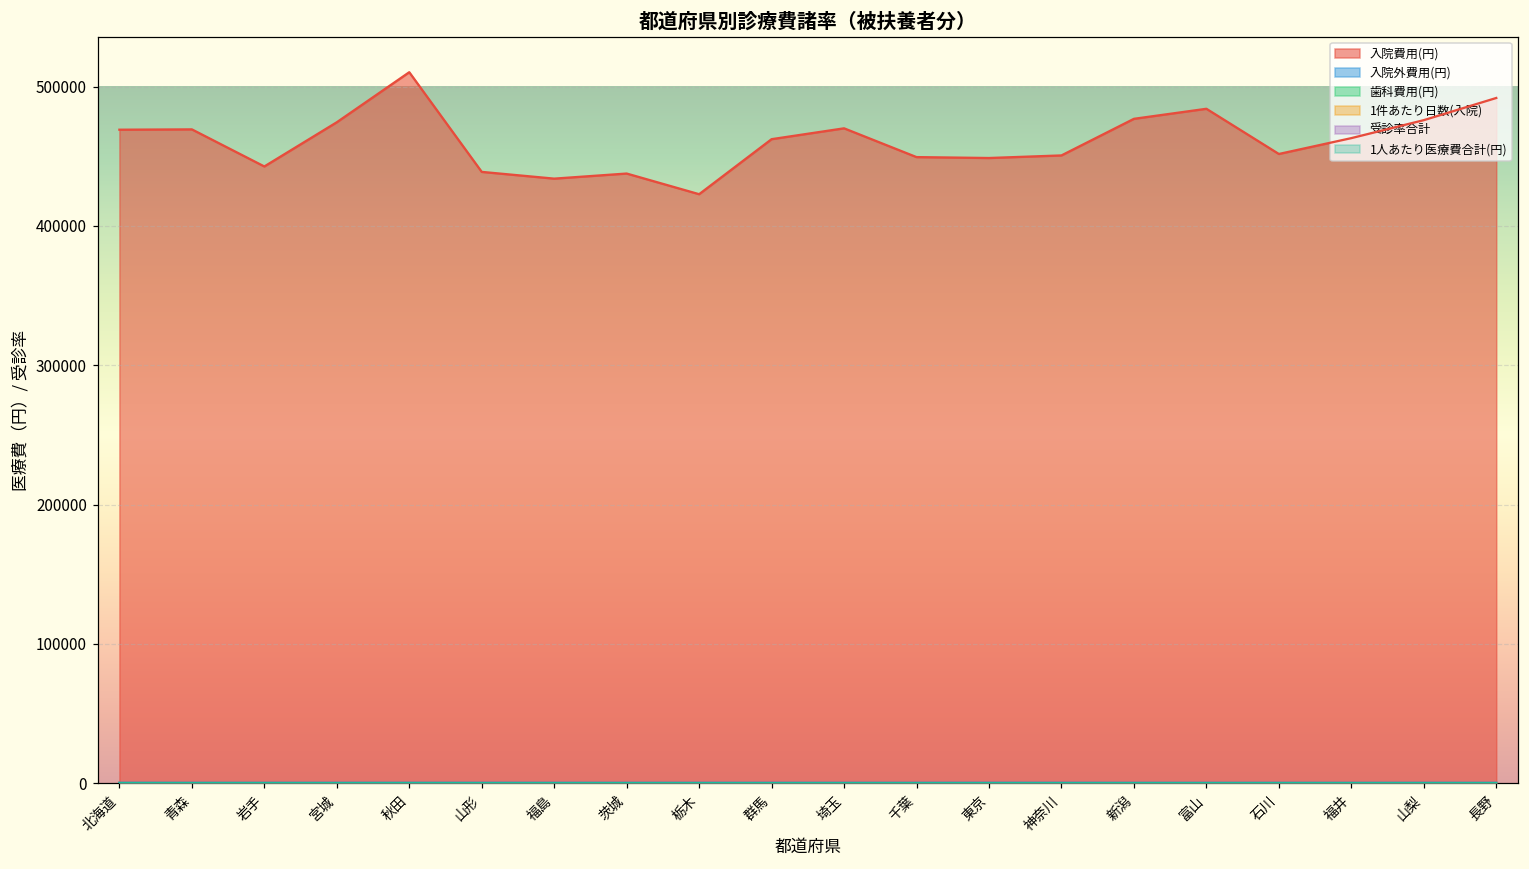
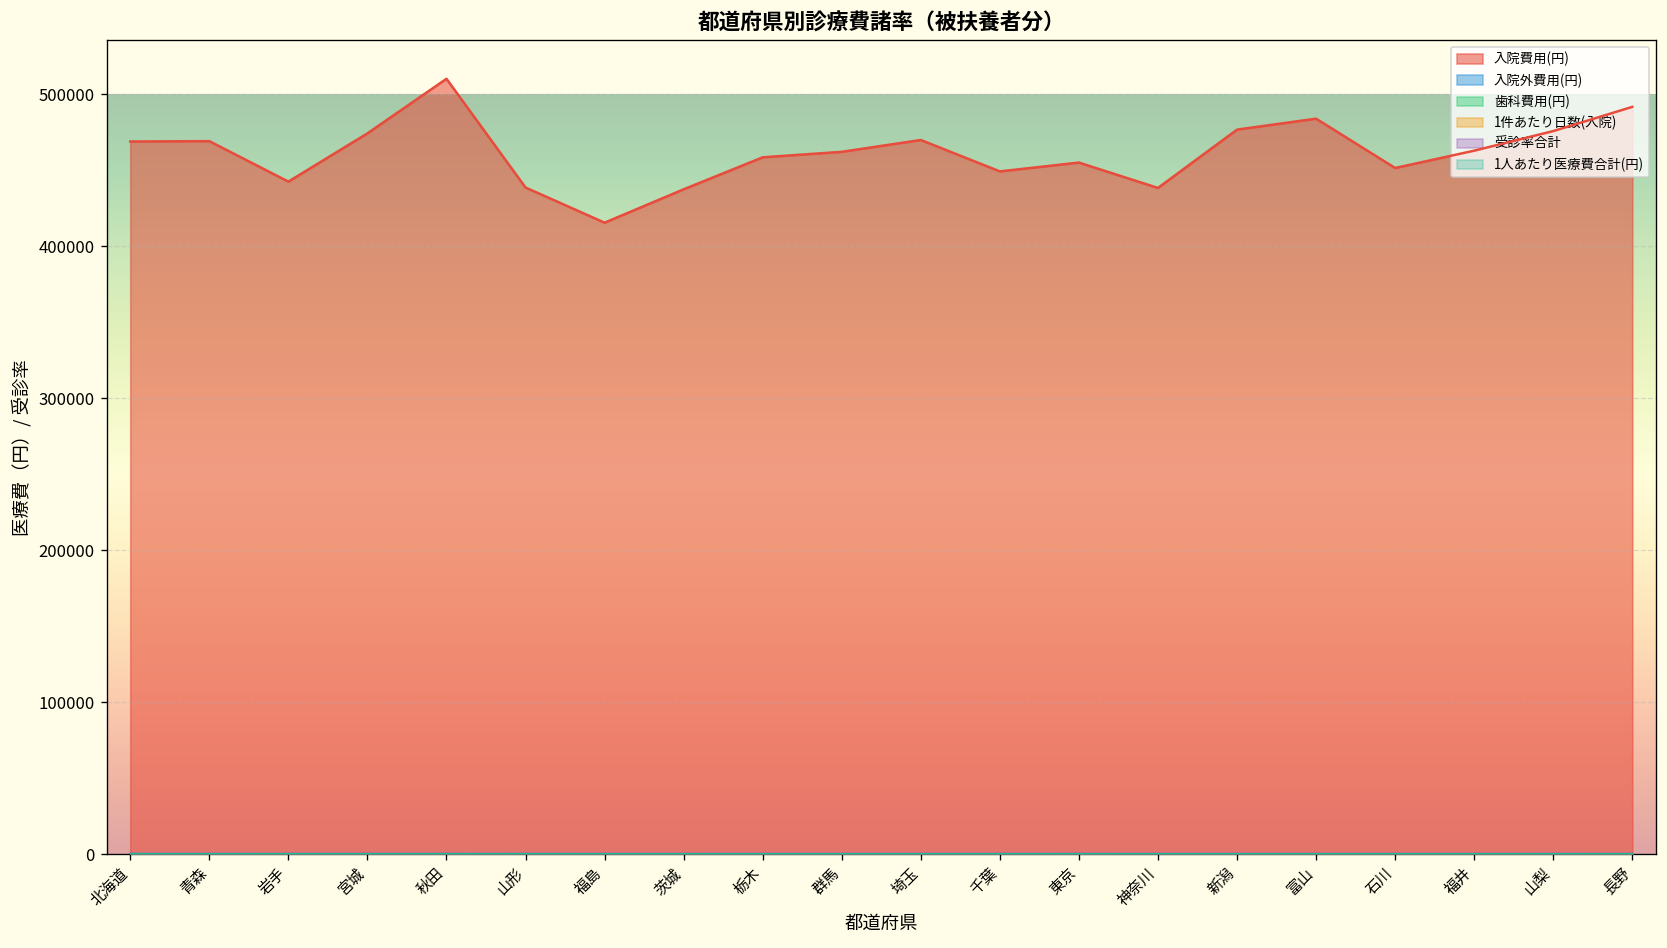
入院費用(円), 福島: 434000 -> 416000
入院費用(円), 栃木: 423000 -> 459000
入院費用(円), 東京: 449000 -> 455000
入院費用(円), 神奈川: 451000 -> 439000
